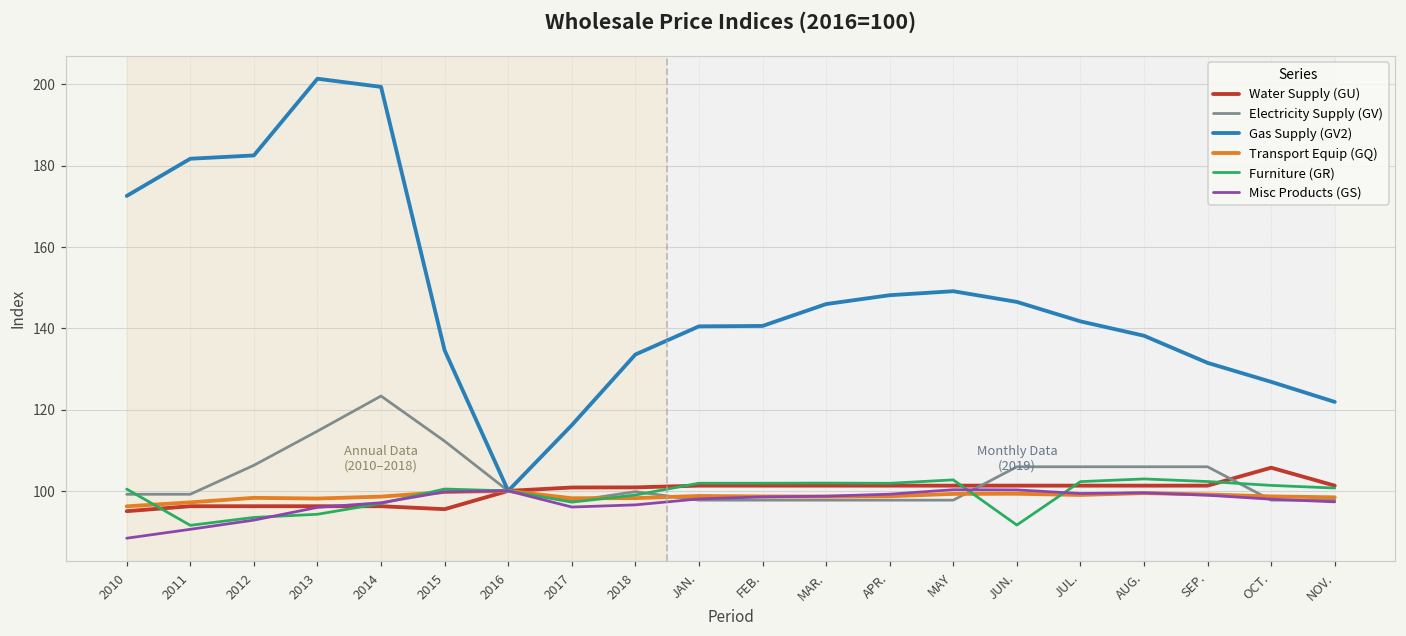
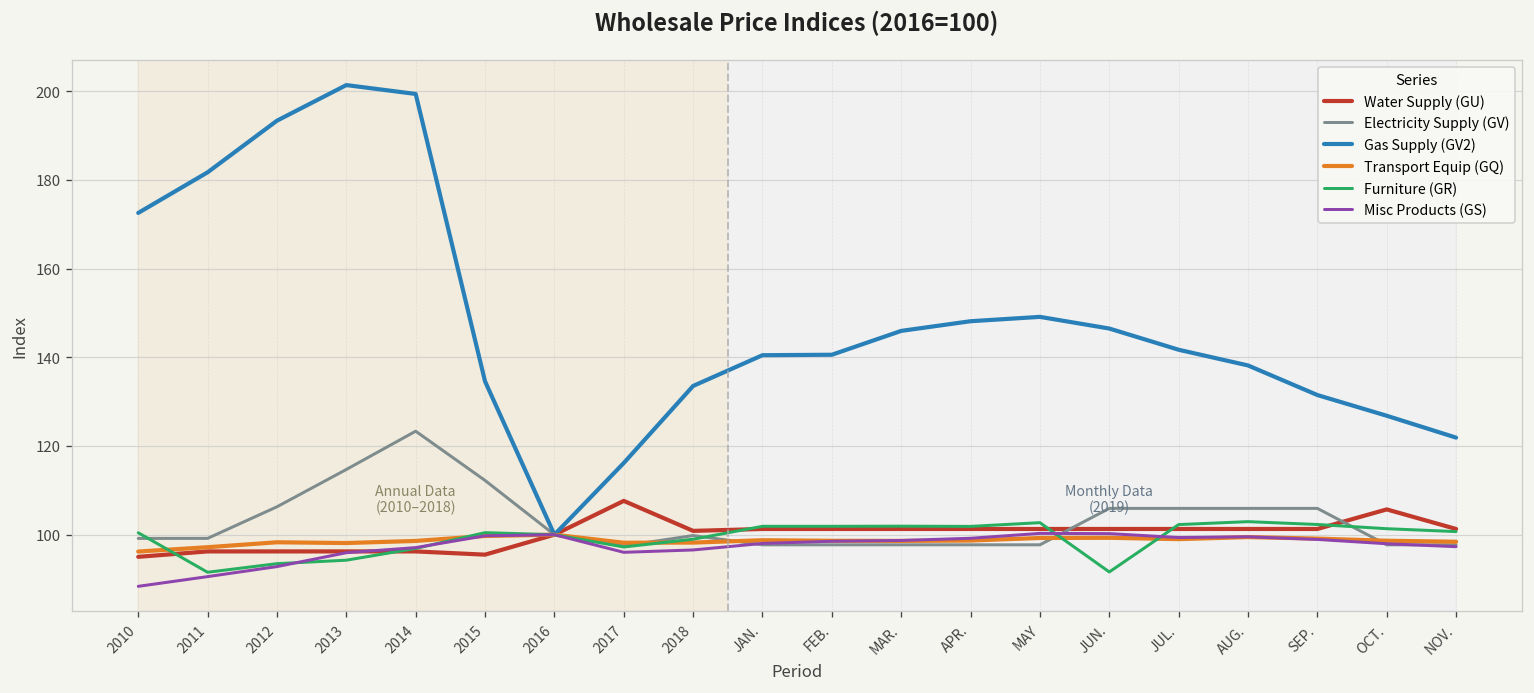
Gas Supply (GV2), 2012: 182 -> 193
Water Supply (GU), 2017: 101 -> 108
